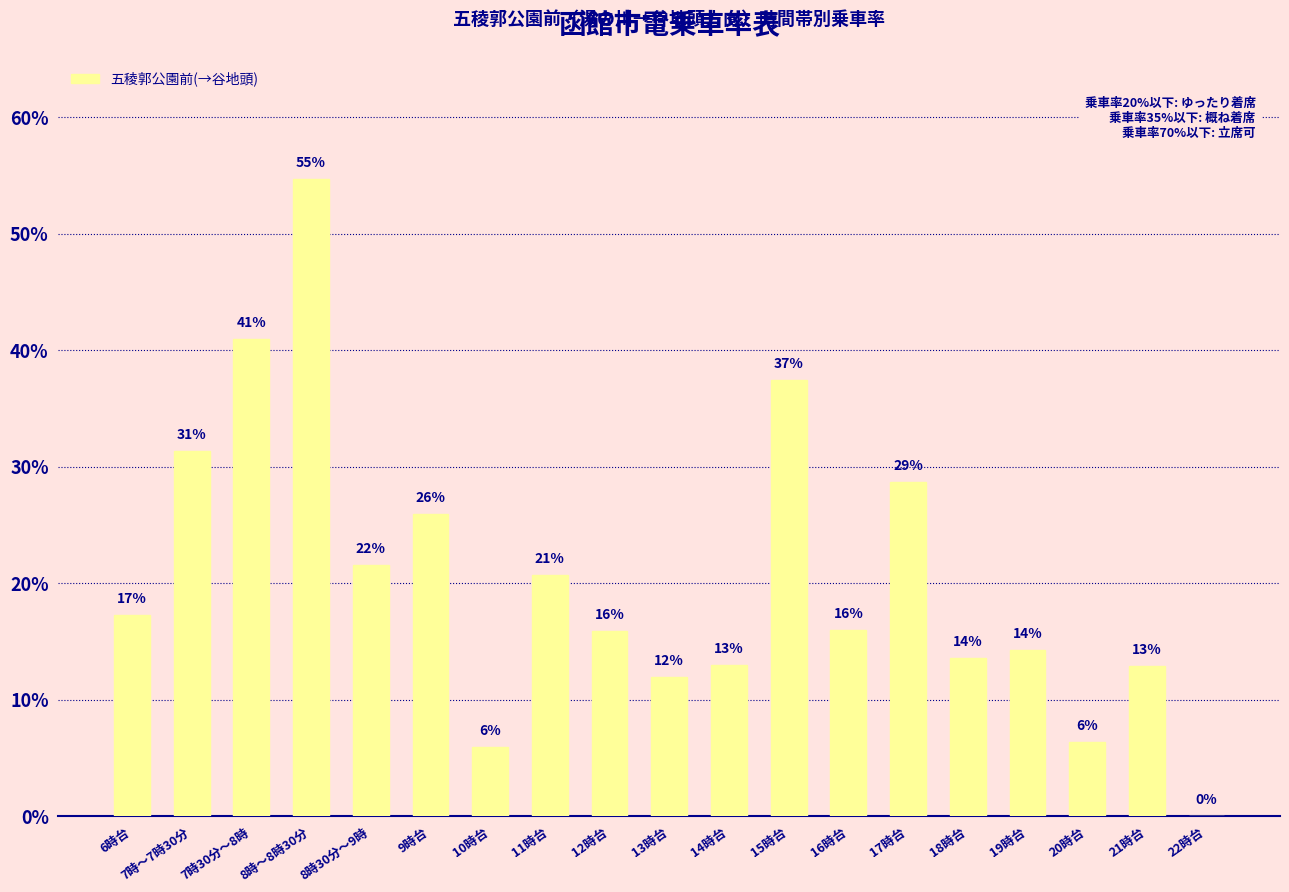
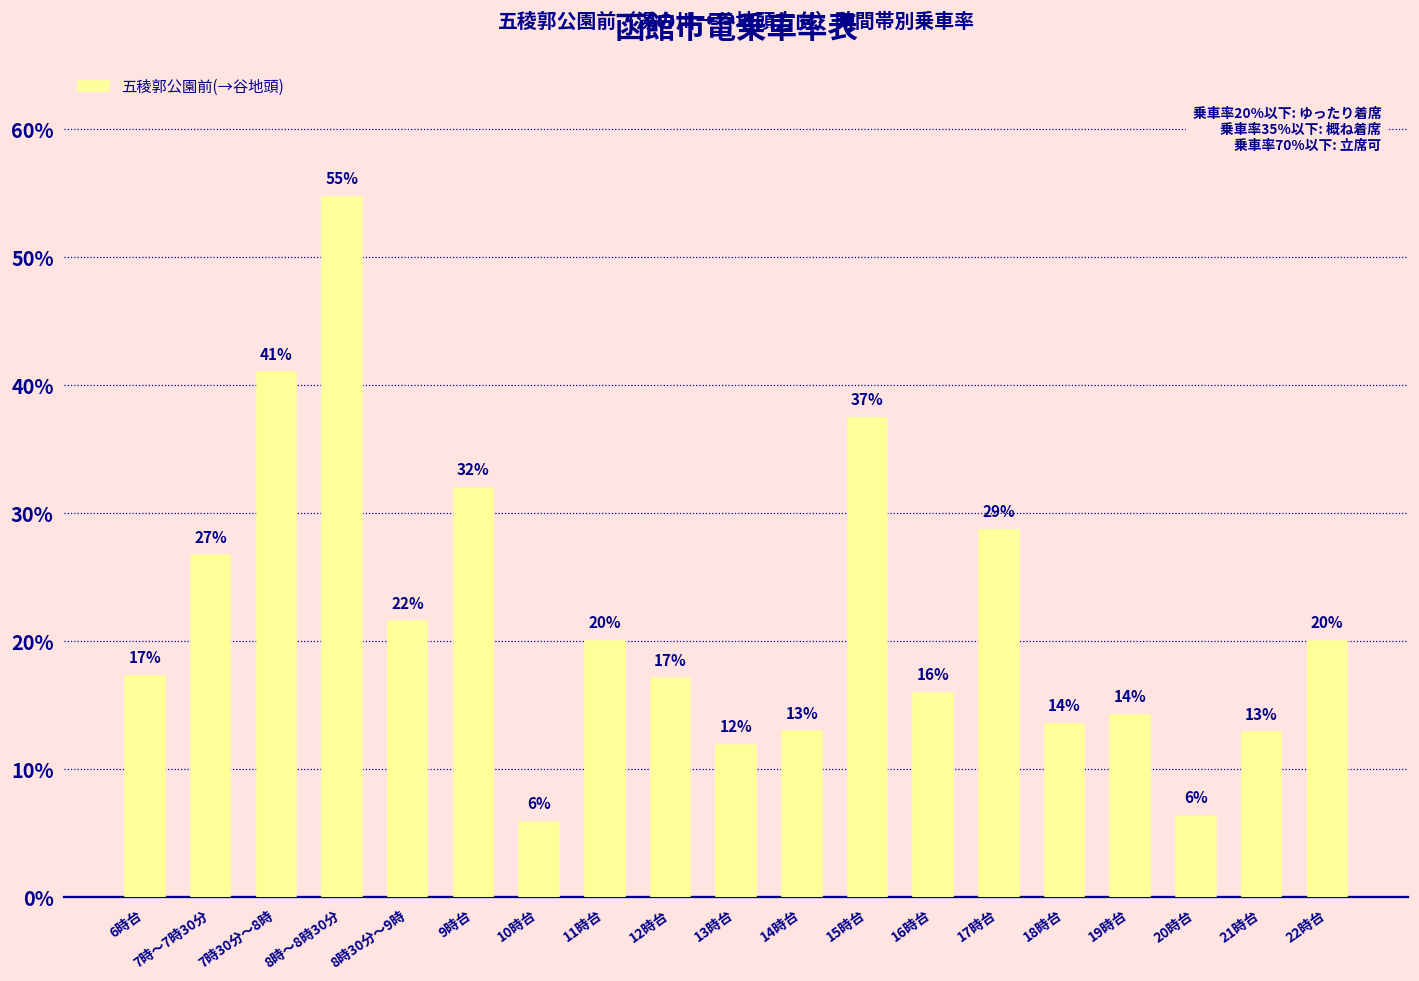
7時～7時30分: 31% -> 27%
9時台: 26% -> 32%
11時台: 21% -> 20%
12時台: 16% -> 17%
22時台: 0% -> 20%
